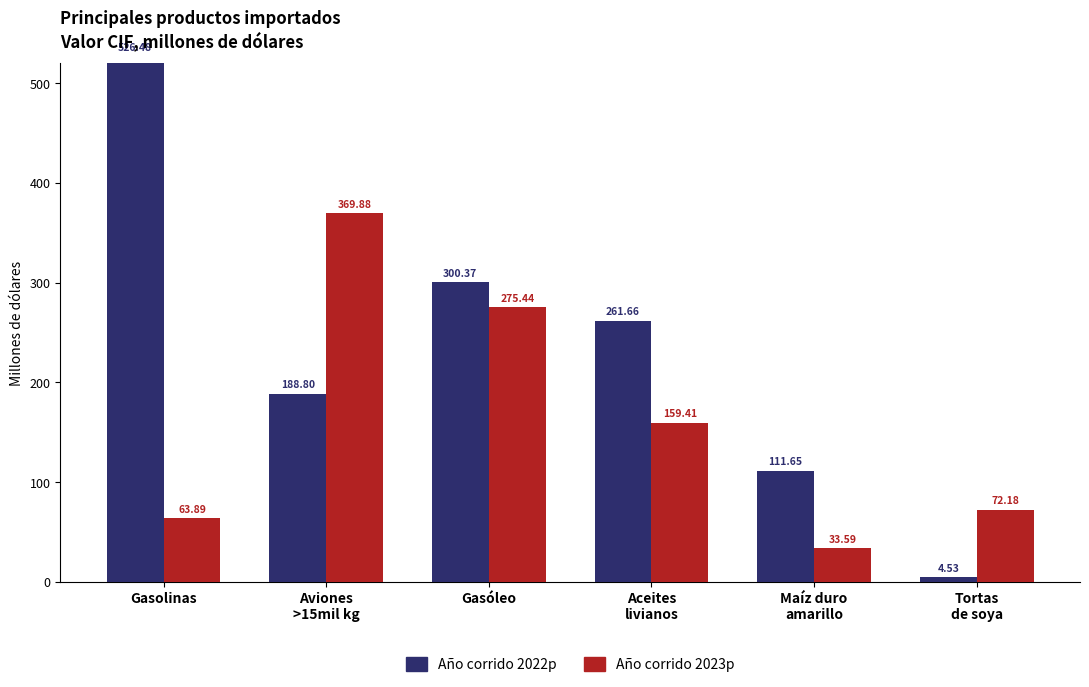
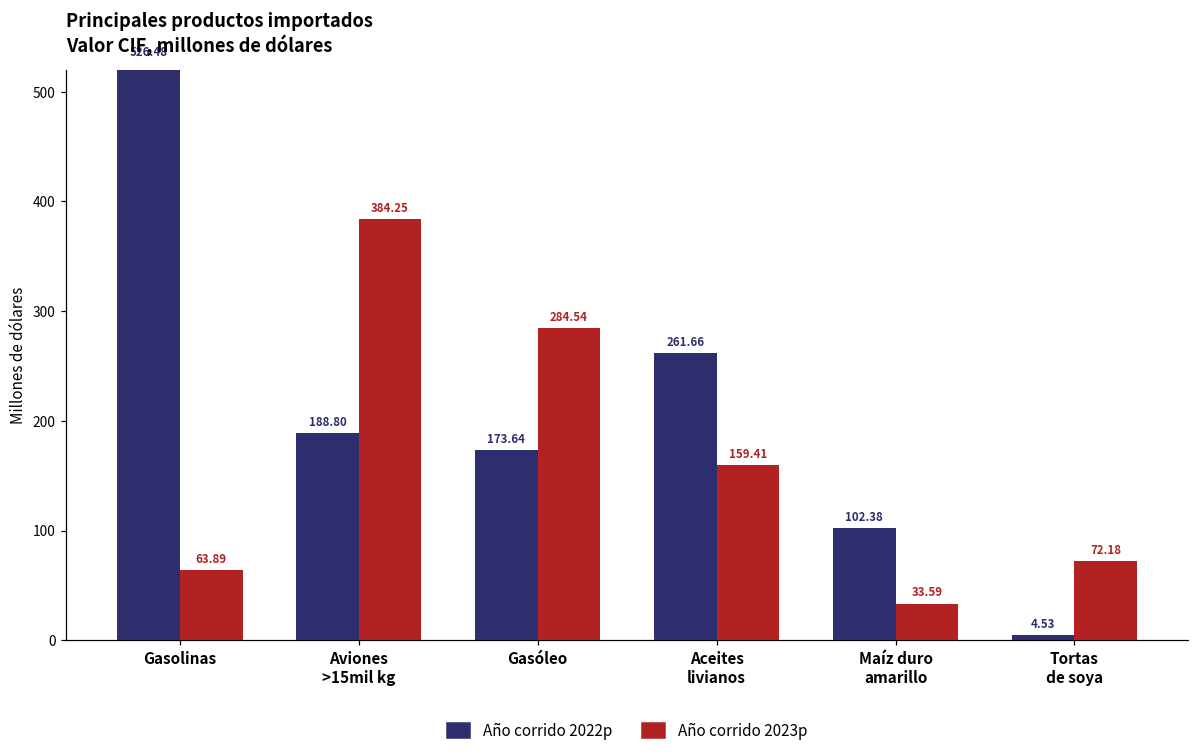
Año corrido 2023p, Aviones >15mil kg: 369.88 -> 384.25
Año corrido 2022p, Gasóleo: 300.37 -> 173.64
Año corrido 2023p, Gasóleo: 275.44 -> 284.54
Año corrido 2022p, Maíz duro amarillo: 111.65 -> 102.38
